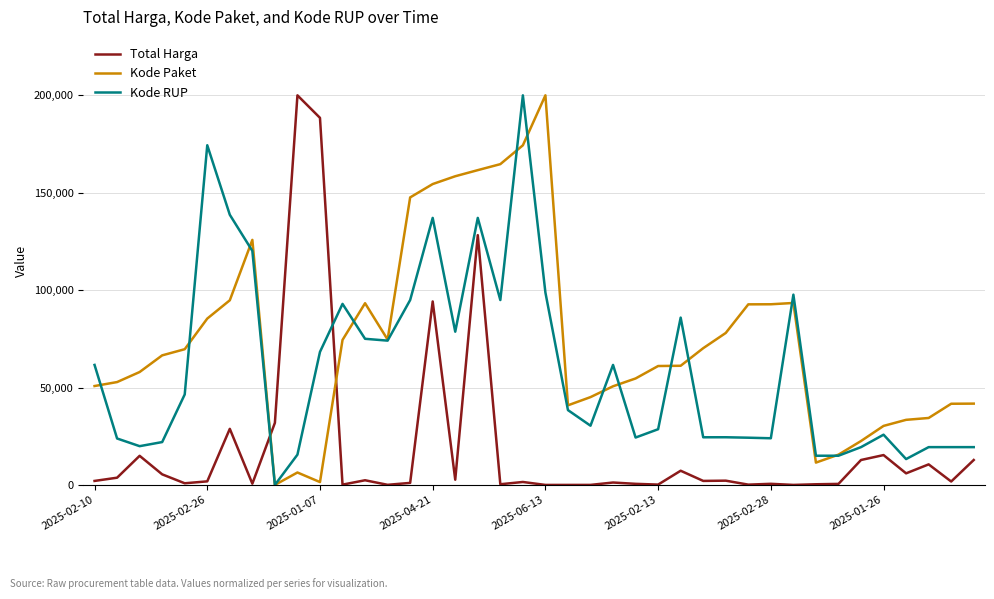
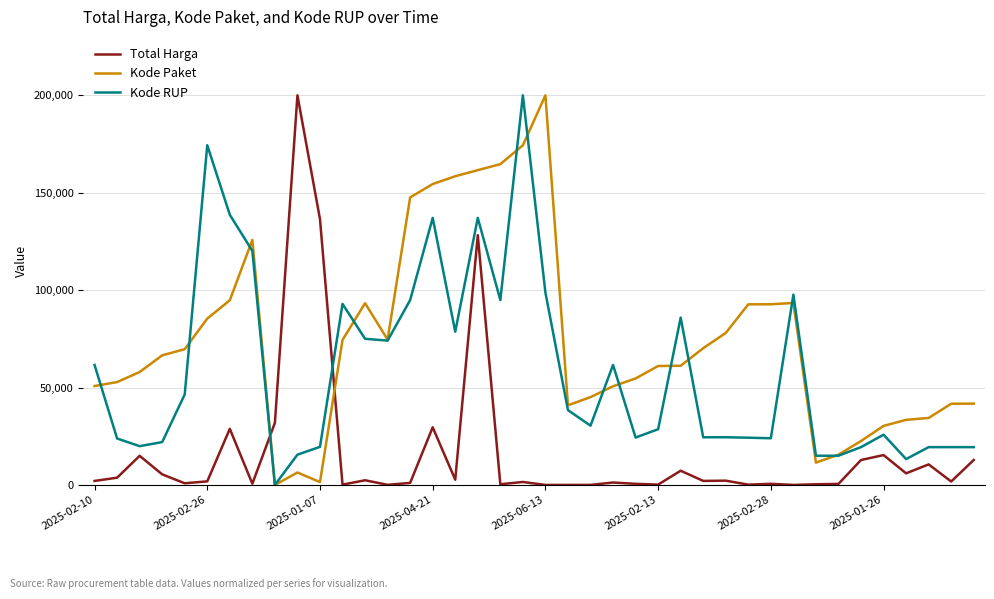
Total Harga, 2025-01-07: 188,000 -> 136,000
Kode RUP, 2025-01-07: 68,000 -> 20,000
Total Harga, 2025-04-21: 94,000 -> 30,000
